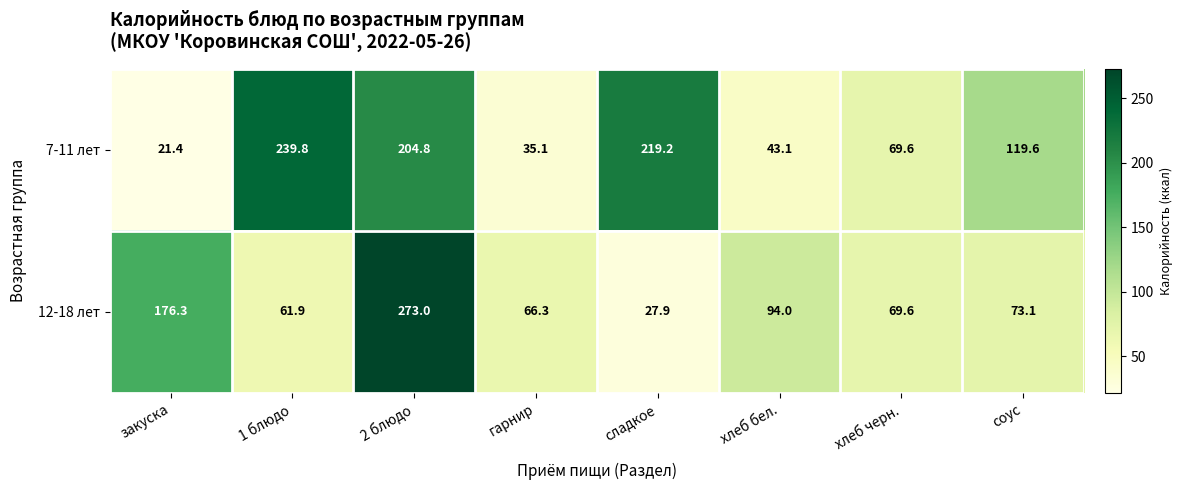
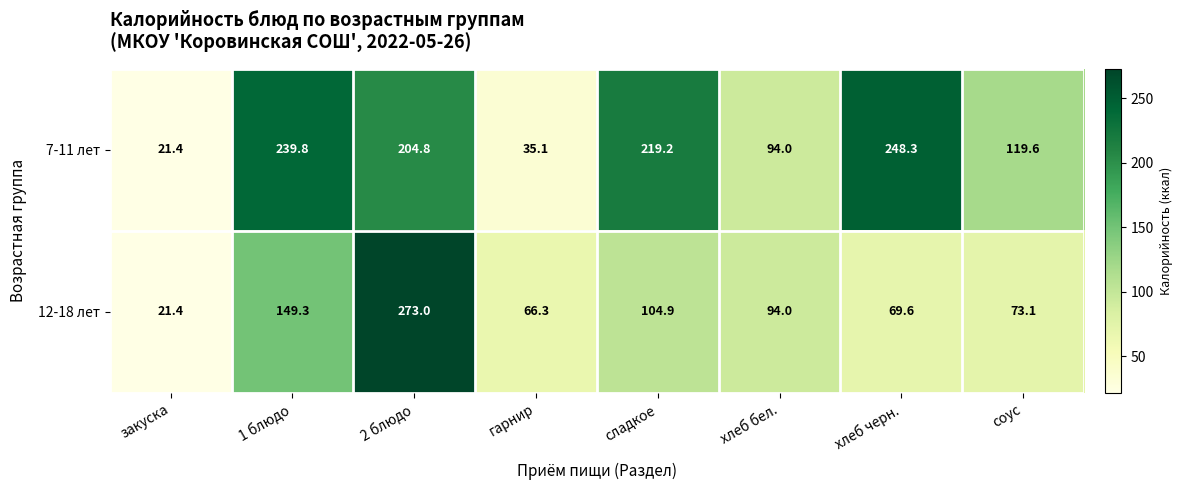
7-11 лет, хлеб бел.: 43.1 -> 94.0
7-11 лет, хлеб черн.: 69.6 -> 248.3
12-18 лет, закуска: 176.3 -> 21.4
12-18 лет, 1 блюдо: 61.9 -> 149.3
12-18 лет, сладкое: 27.9 -> 104.9
